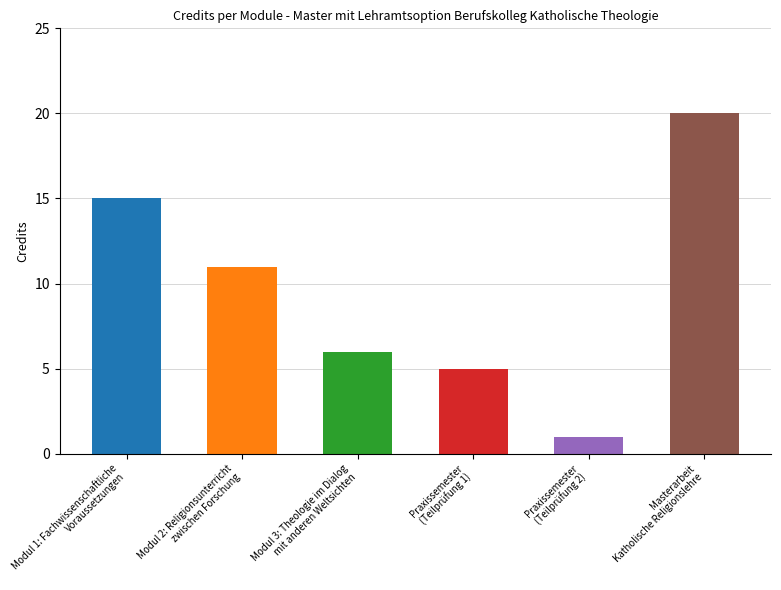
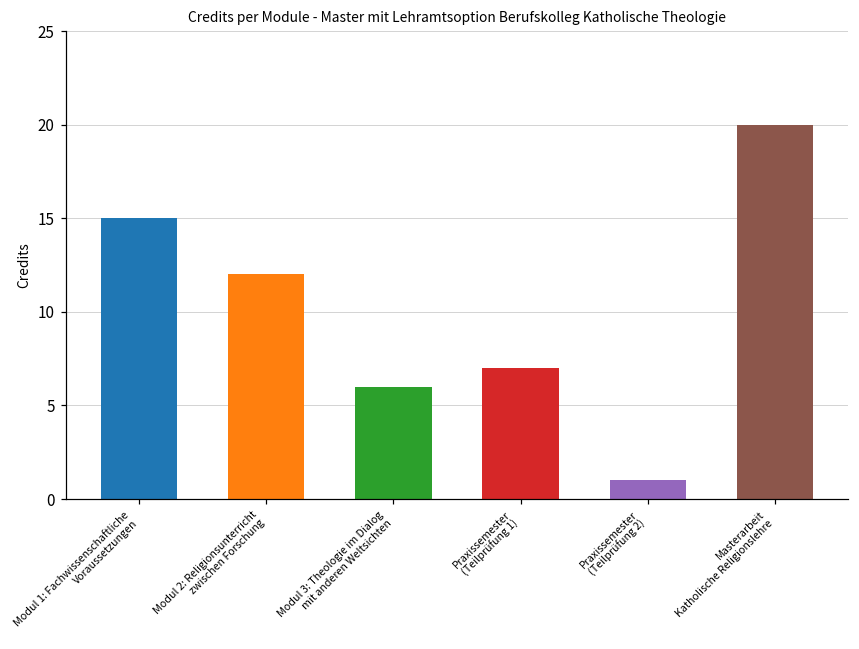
Modul 2: Religionsunterricht zwischen Forschung: 11 -> 12
Praxissemester (Teilprüfung 1): 5 -> 7
